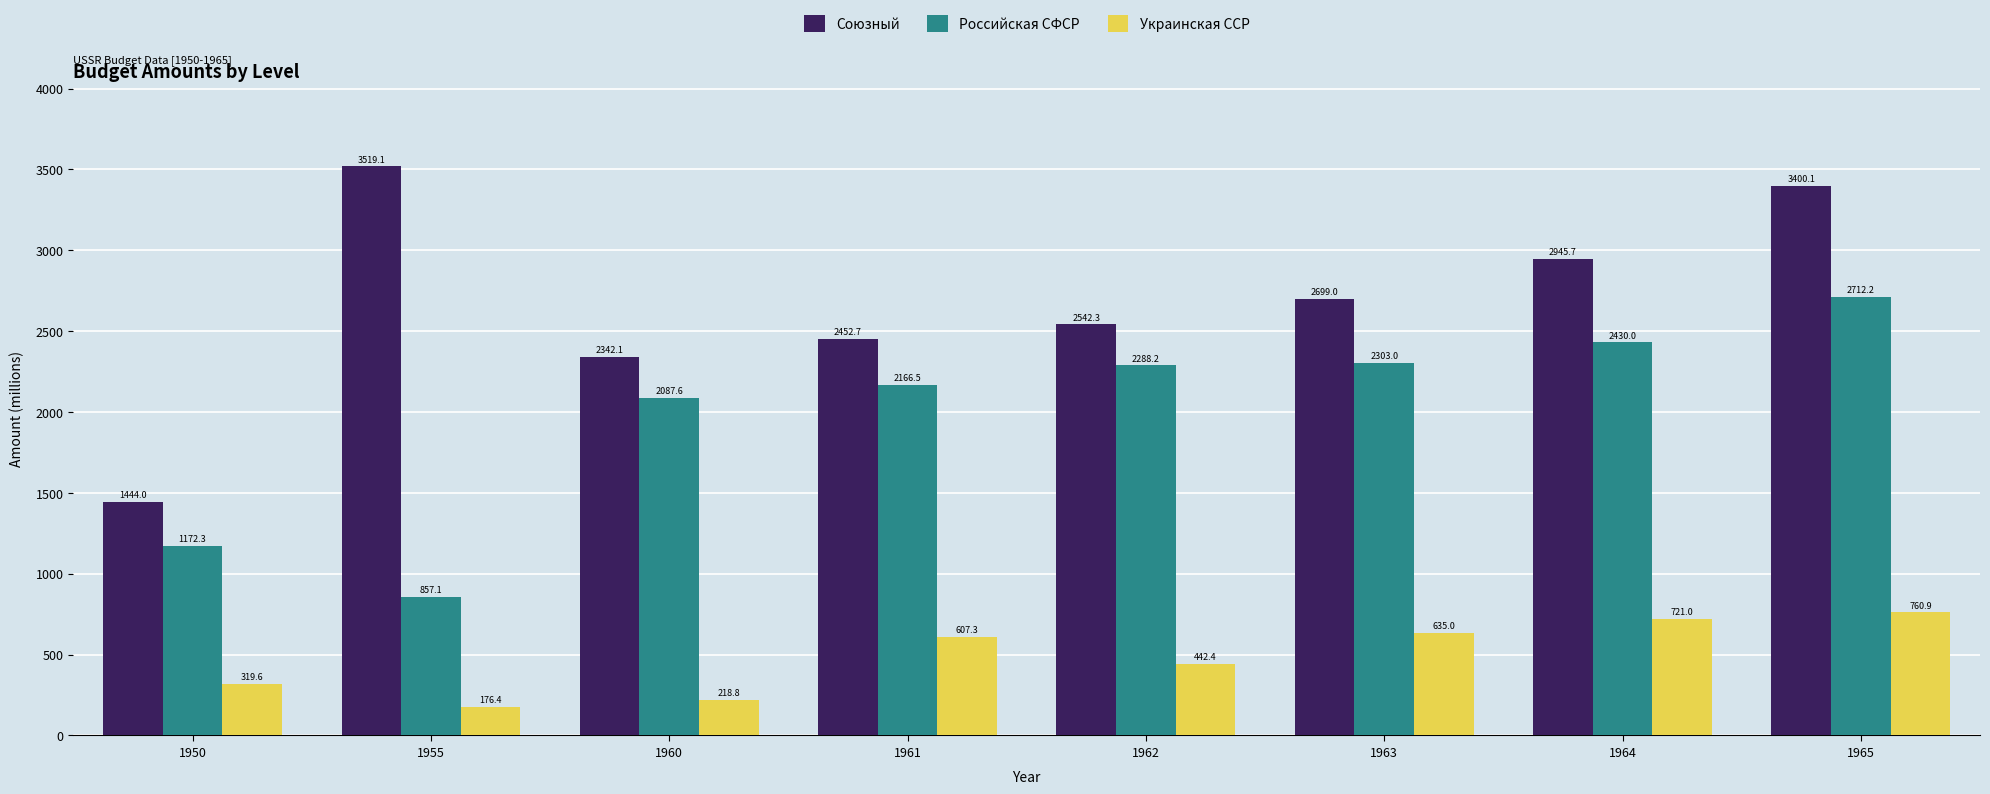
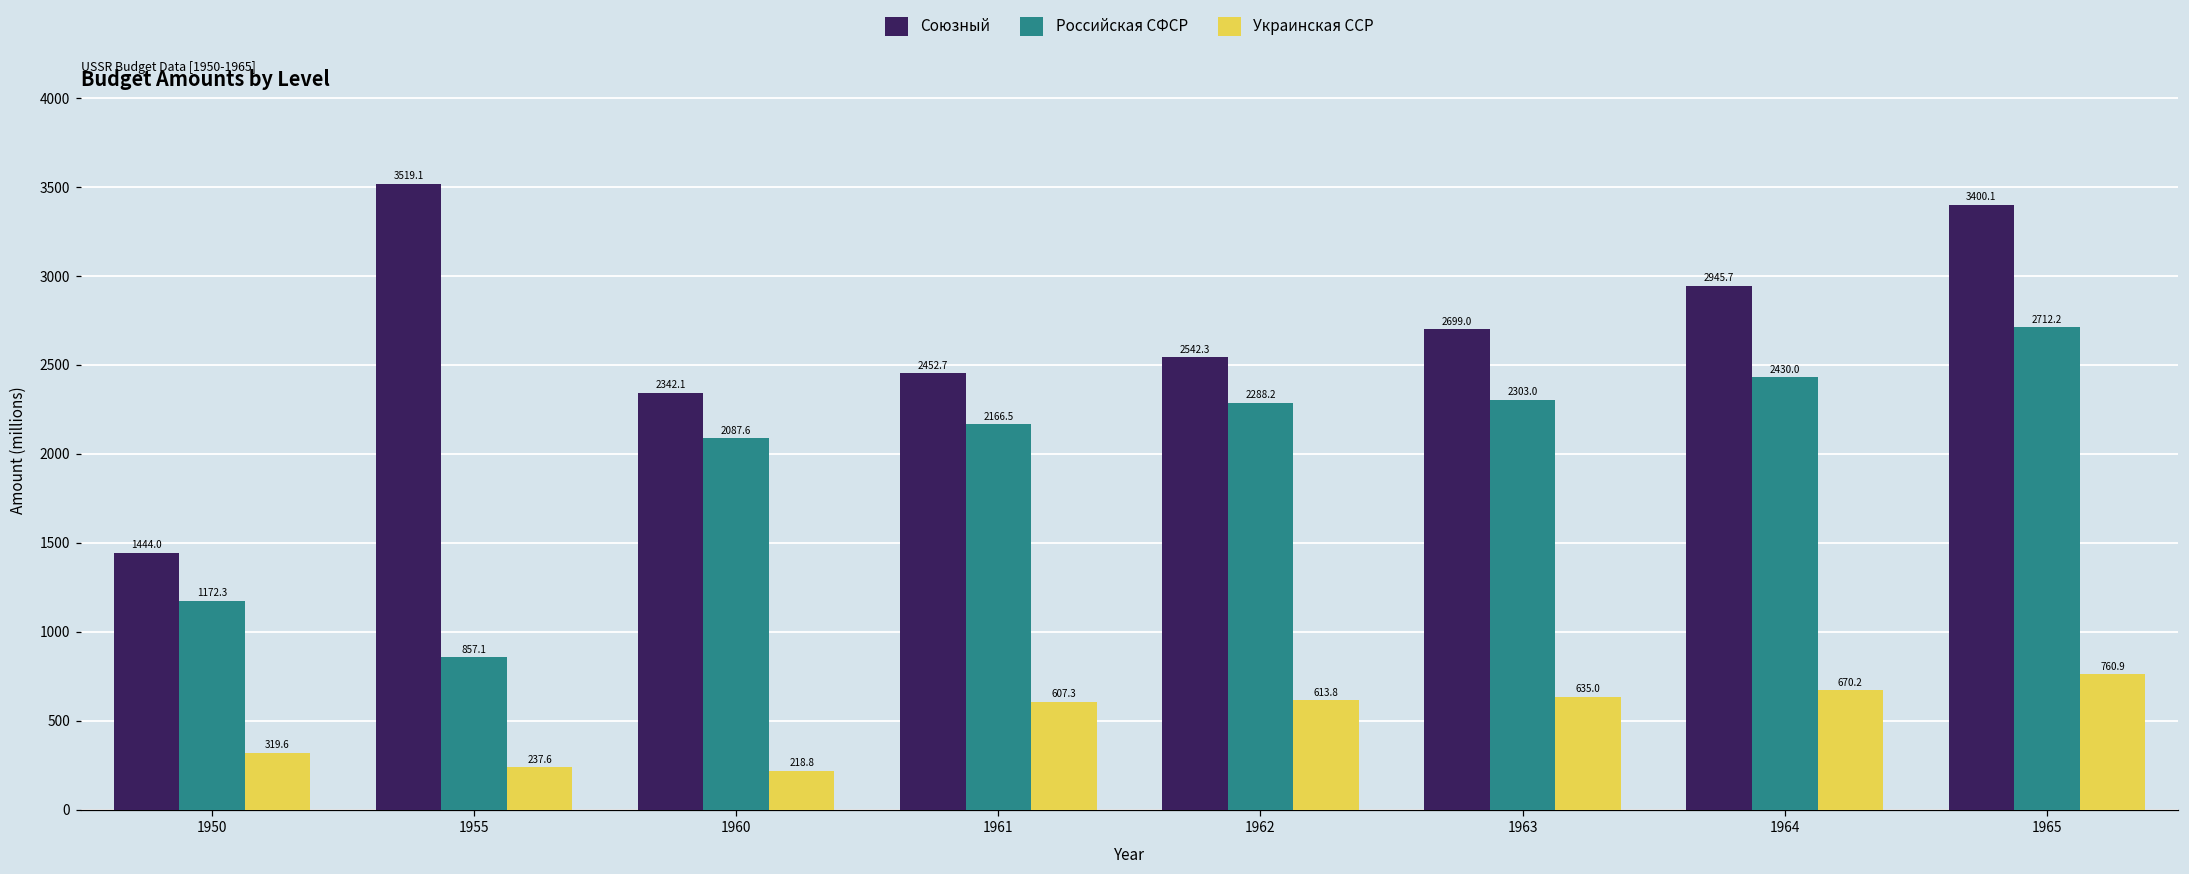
Украинская ССР, 1955: 176.4 -> 237.6
Украинская ССР, 1962: 442.4 -> 613.8
Украинская ССР, 1964: 721.0 -> 670.2
